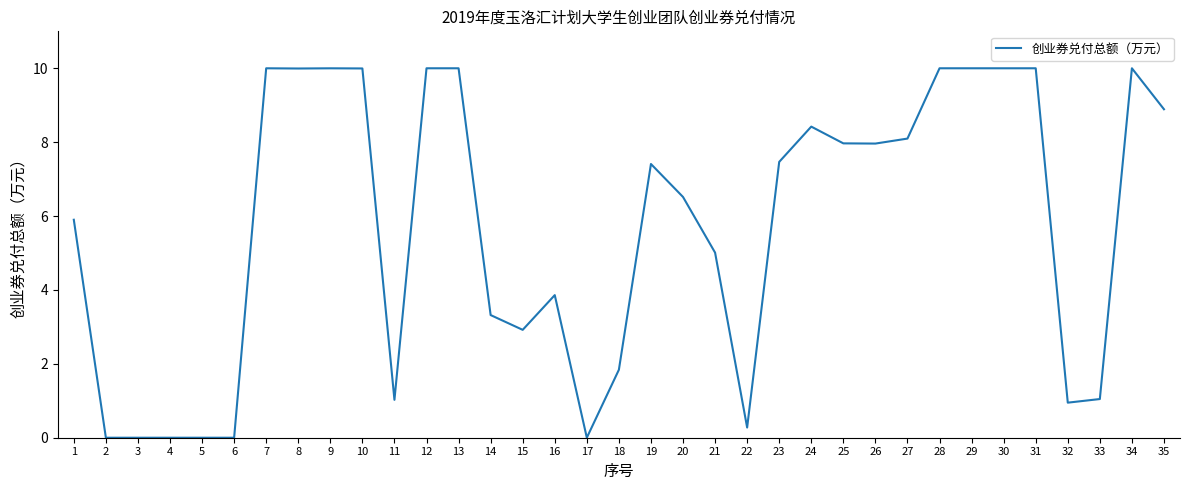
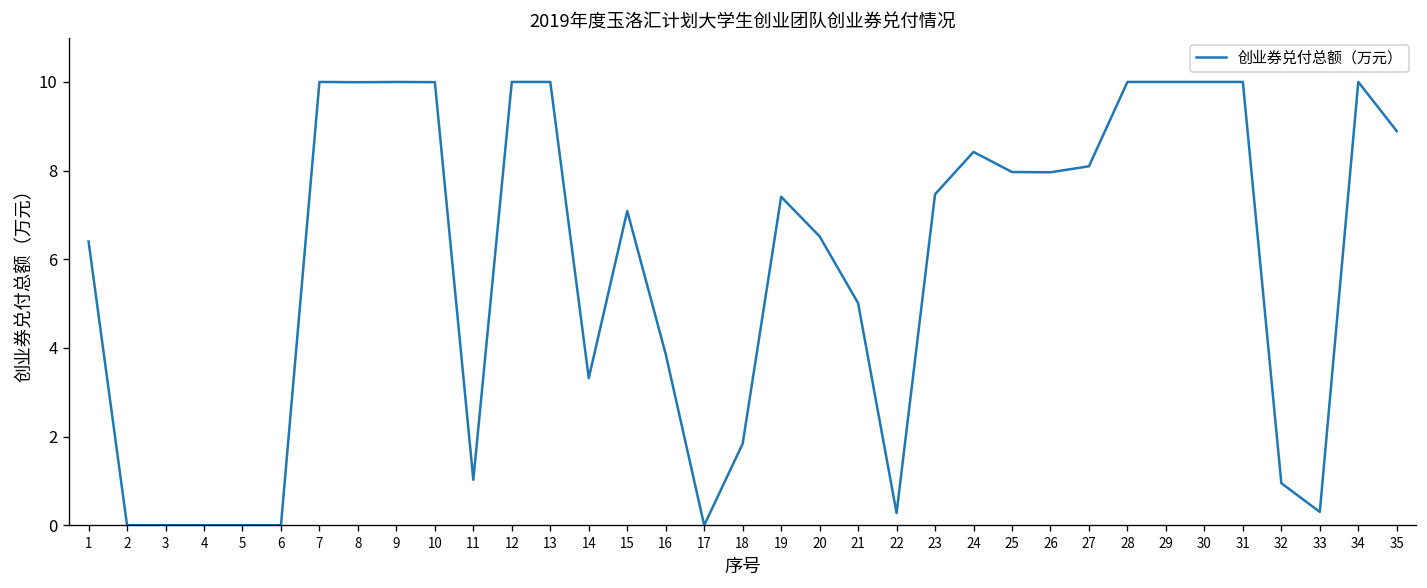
1: 5.9 -> 6.4
15: 2.9 -> 7.1
33: 1.0 -> 0.3
